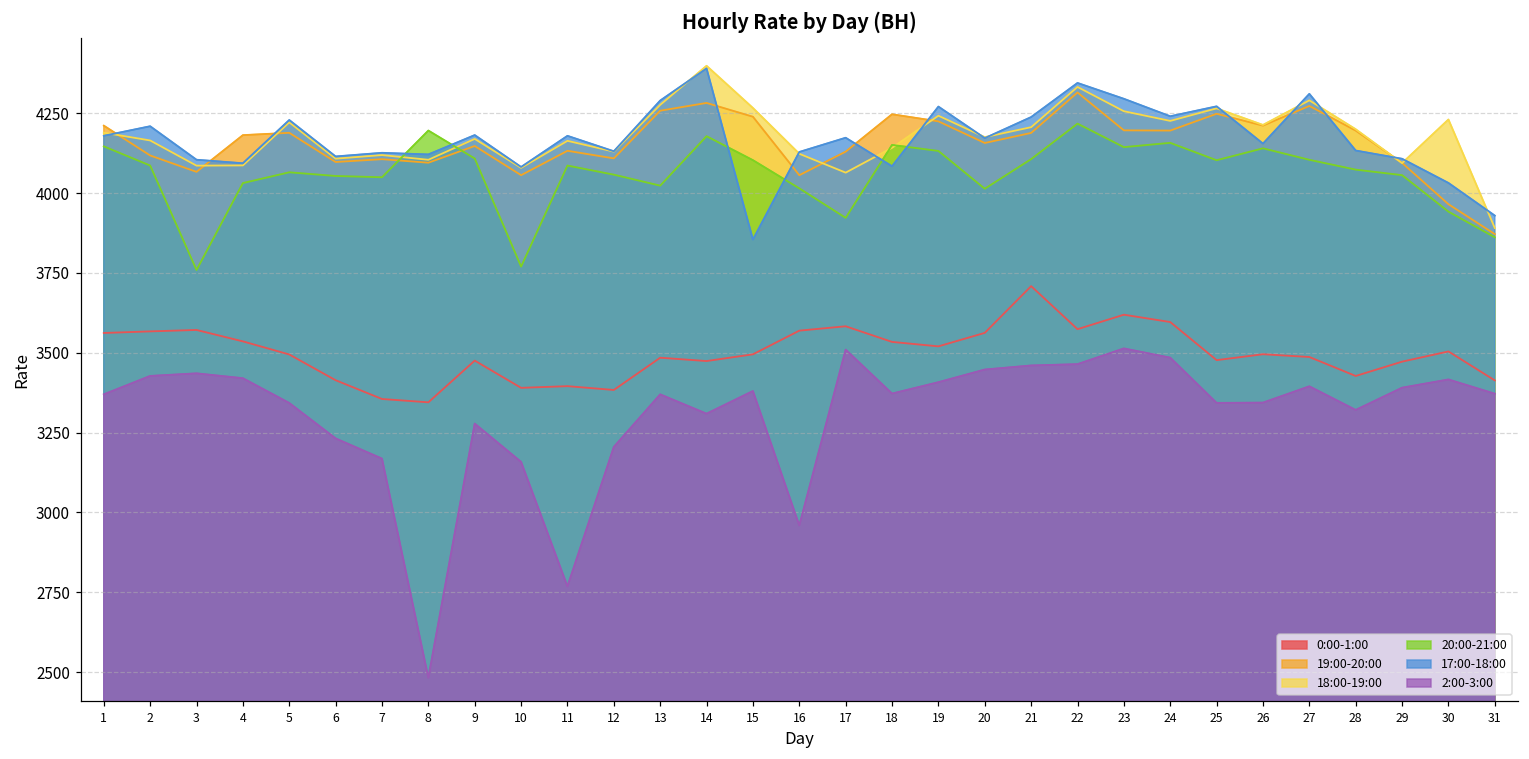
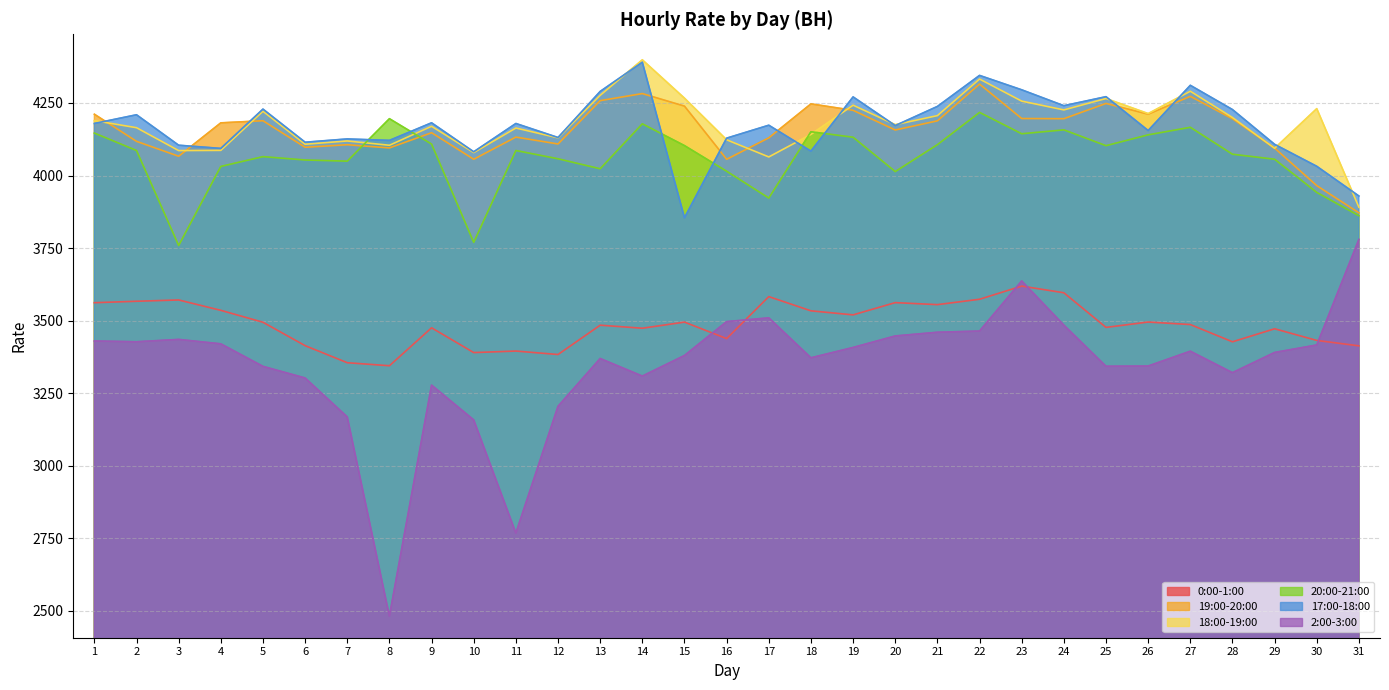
2:00-3:00, 1: 3370 -> 3430
2:00-3:00, 6: 3230 -> 3300
0:00-1:00, 16: 3570 -> 3440
2:00-3:00, 16: 2960 -> 3500
0:00-1:00, 21: 3710 -> 3560
2:00-3:00, 23: 3510 -> 3640
20:00-21:00, 27: 4100 -> 4170
17:00-18:00, 28: 4130 -> 4230
0:00-1:00, 30: 3500 -> 3430
2:00-3:00, 31: 3370 -> 3780
